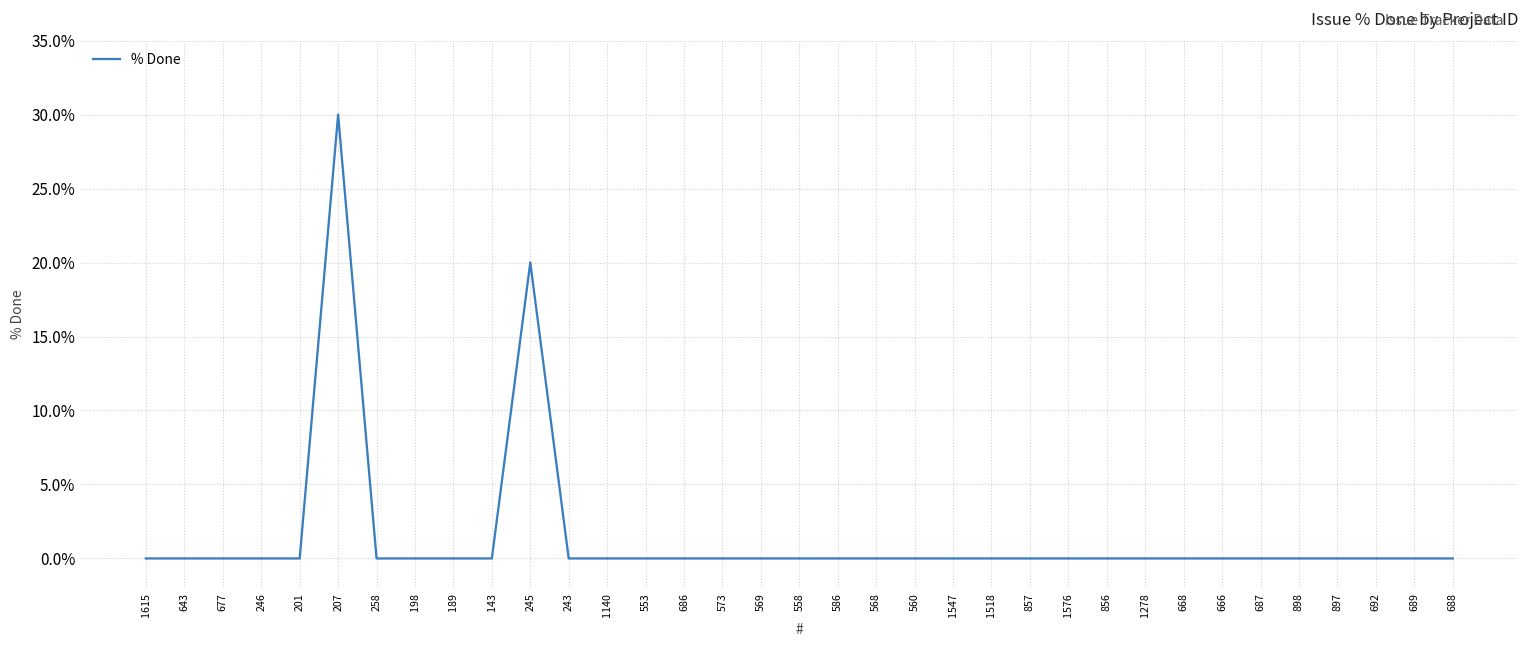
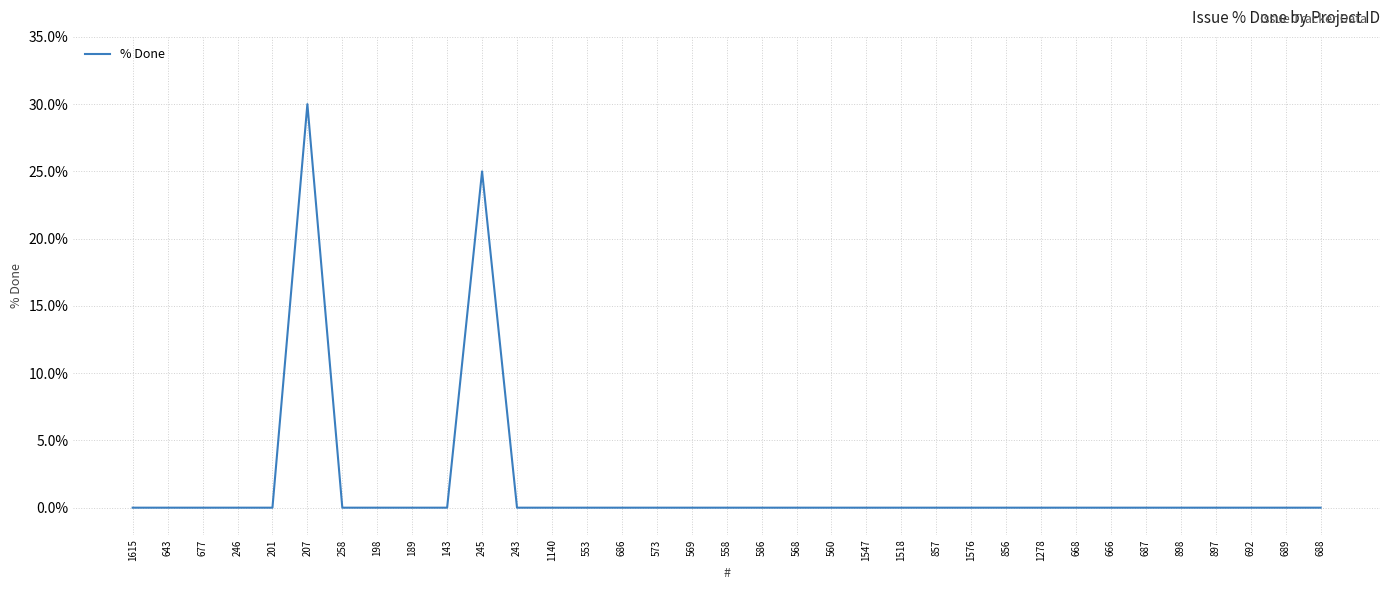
245: 20% -> 25%
